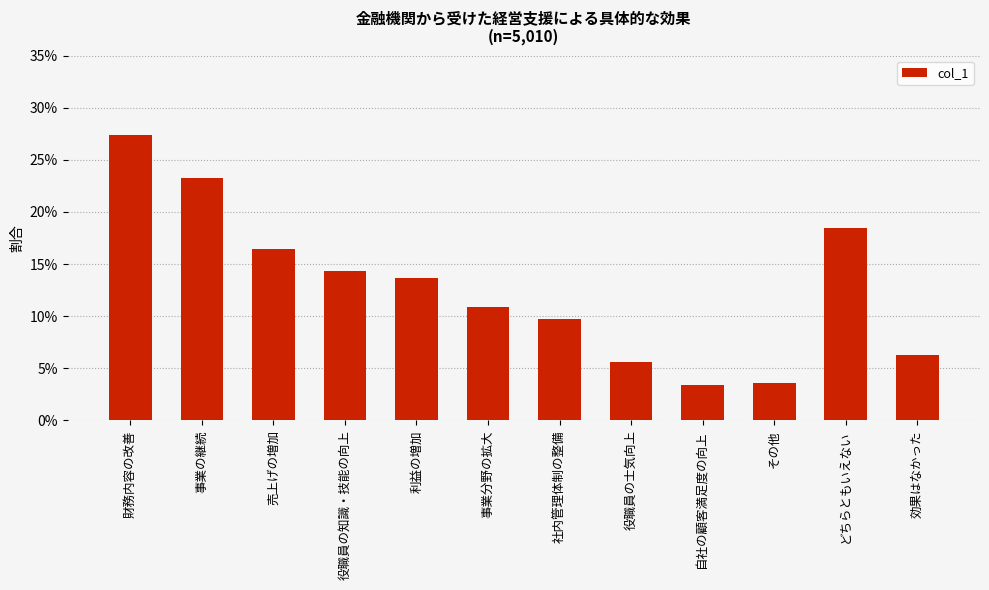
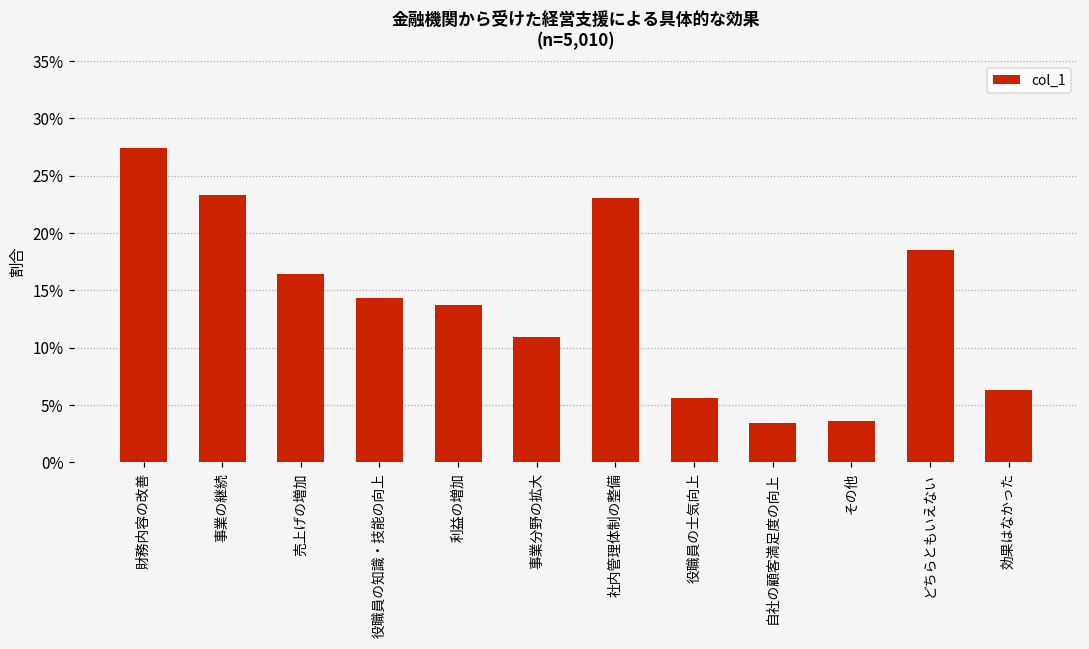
社内管理体制の整備: 9.7% -> 23.1%
